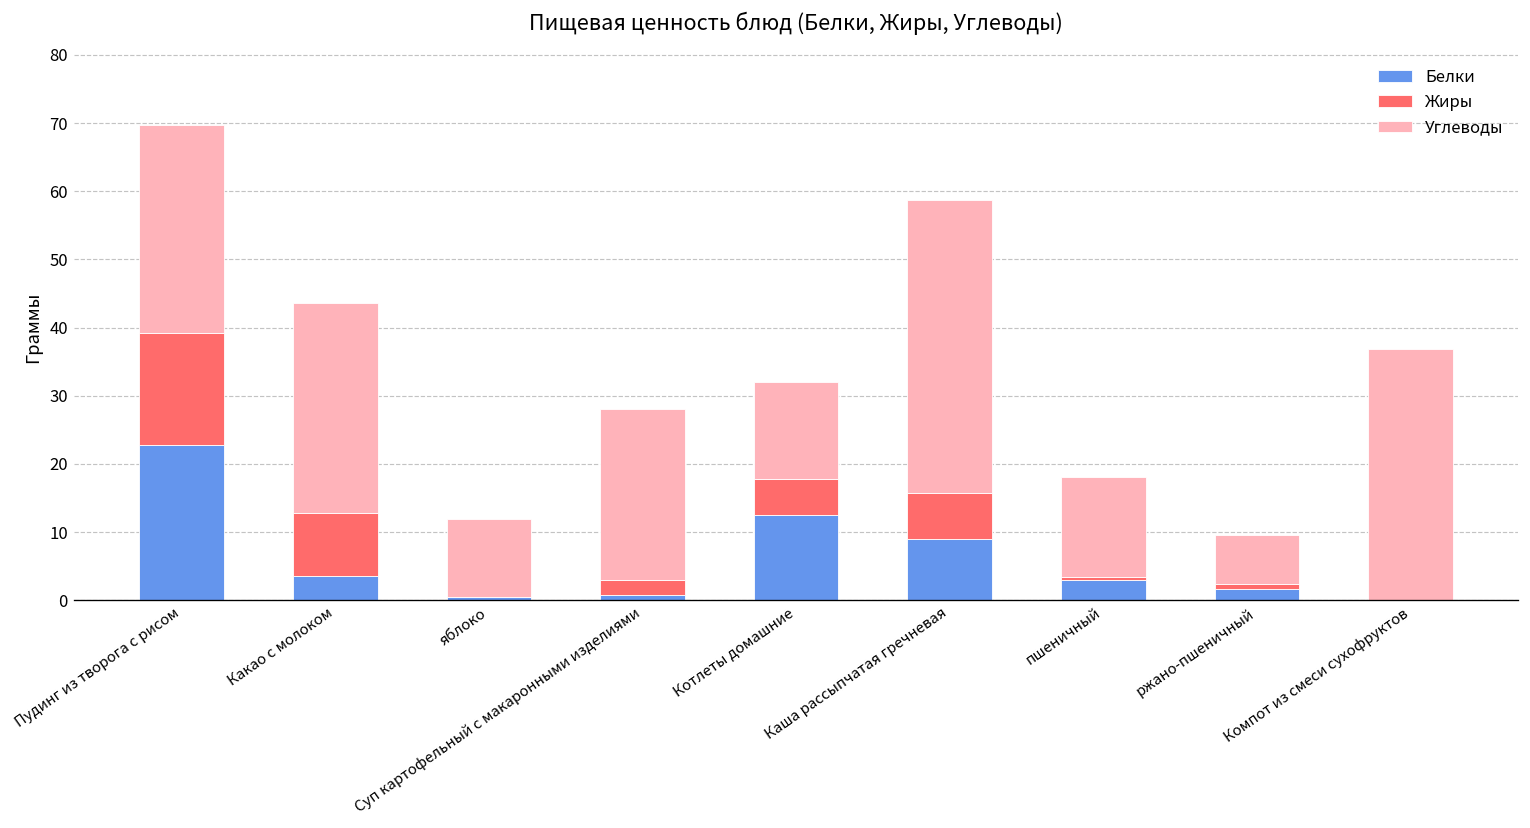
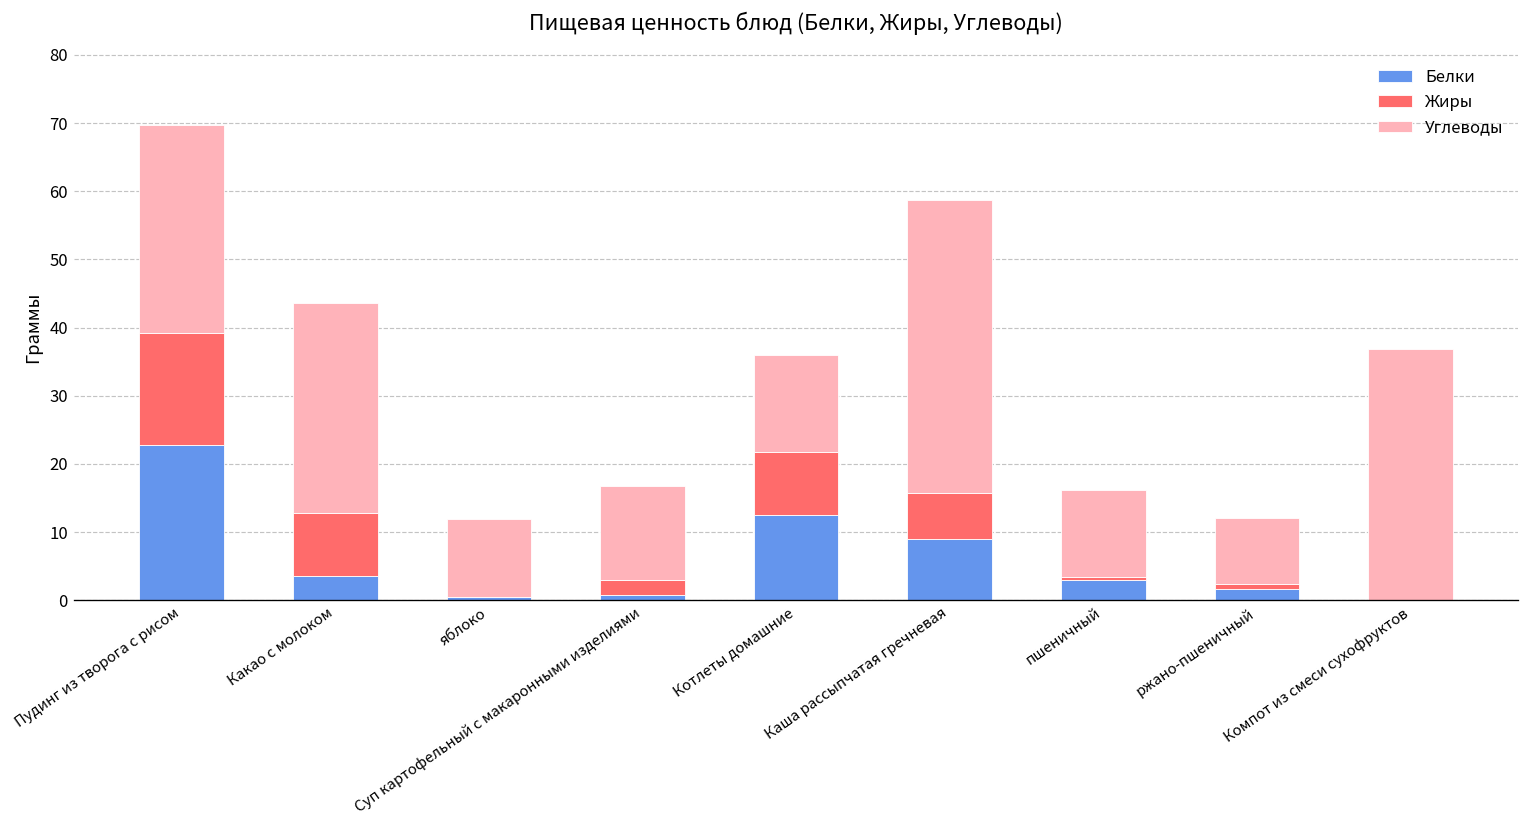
Углеводы, Суп картофельный с макаронными изделиями: 25 -> 14
Жиры, Котлеты домашние: 5 -> 9
Углеводы, пшеничный: 15 -> 13
Углеводы, ржано-пшеничный: 7 -> 10
